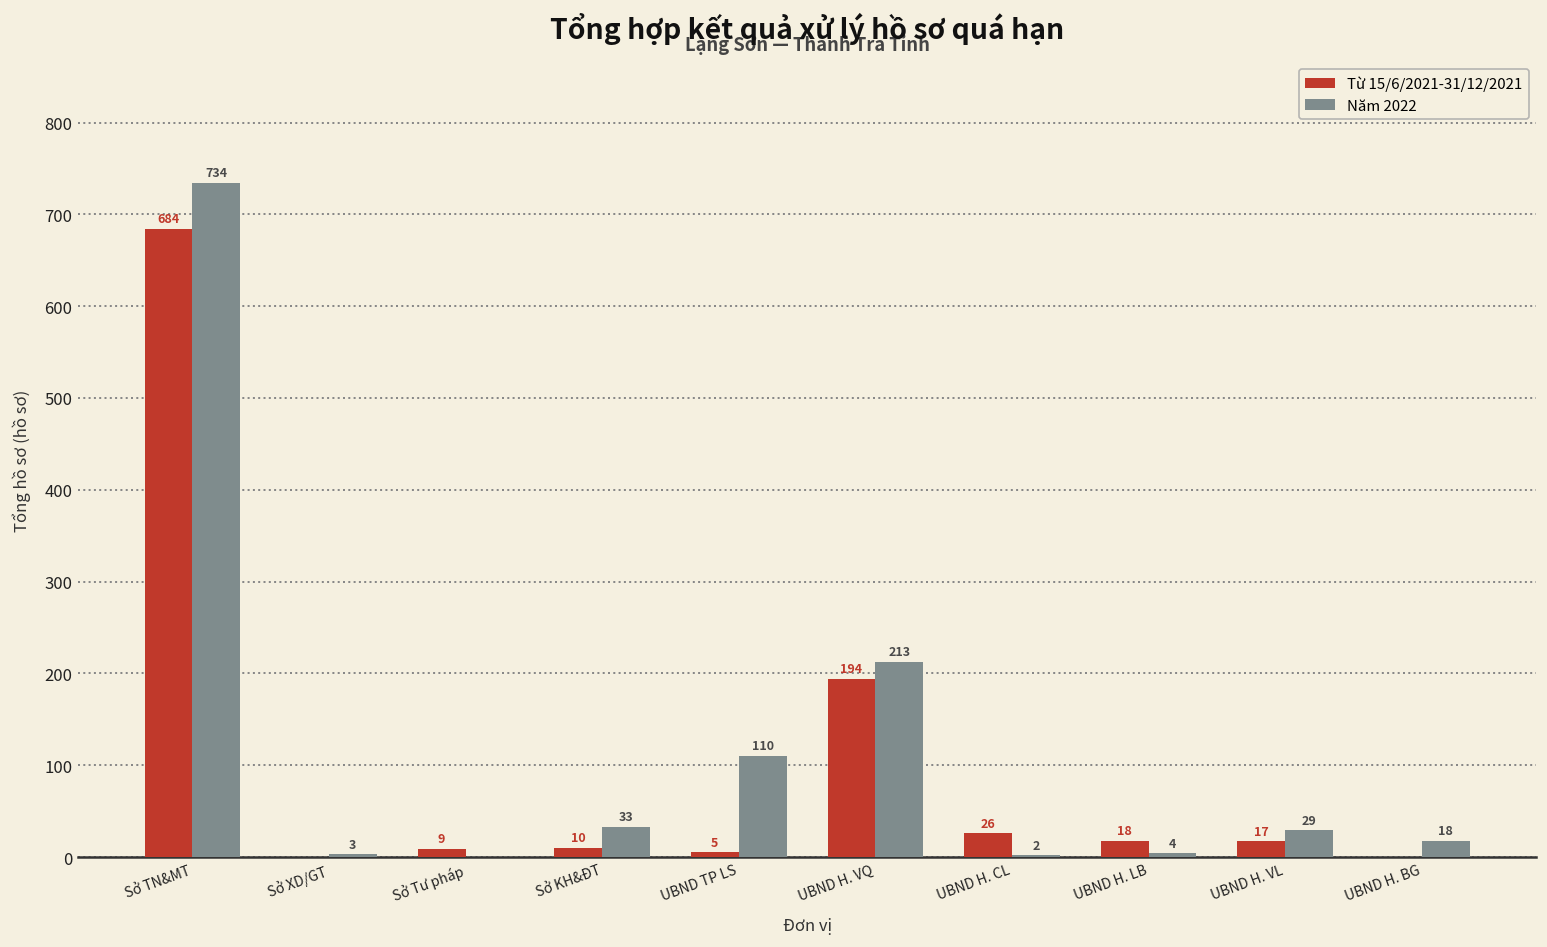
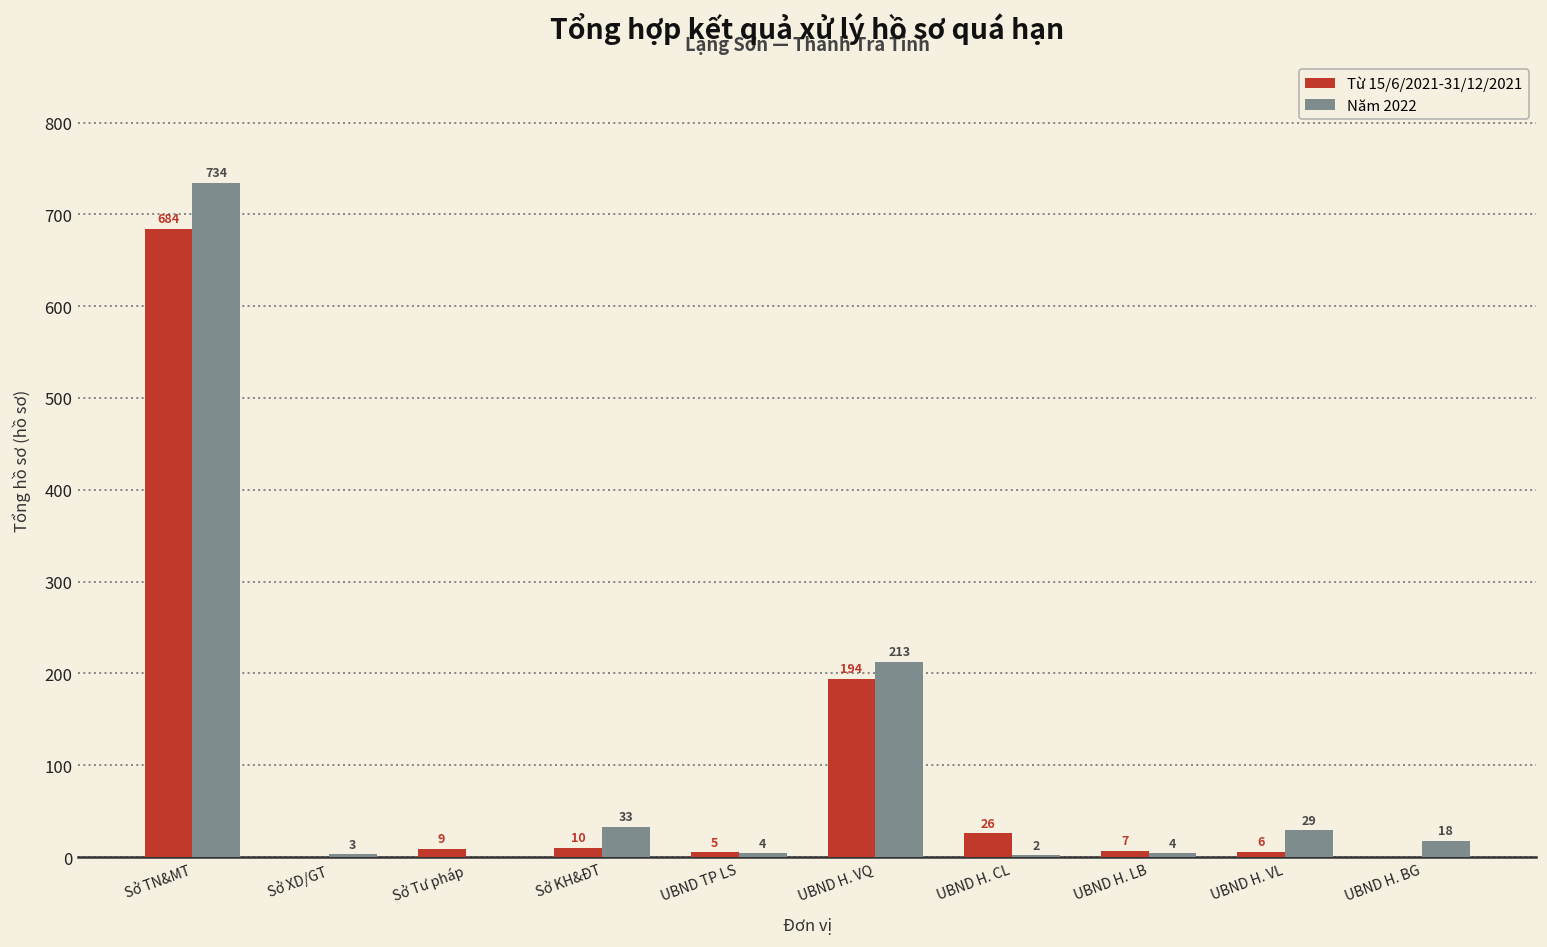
Năm 2022, UBND TP LS: 110 -> 4
Từ 15/6/2021-31/12/2021, UBND H. LB: 18 -> 7
Từ 15/6/2021-31/12/2021, UBND H. VL: 17 -> 6
